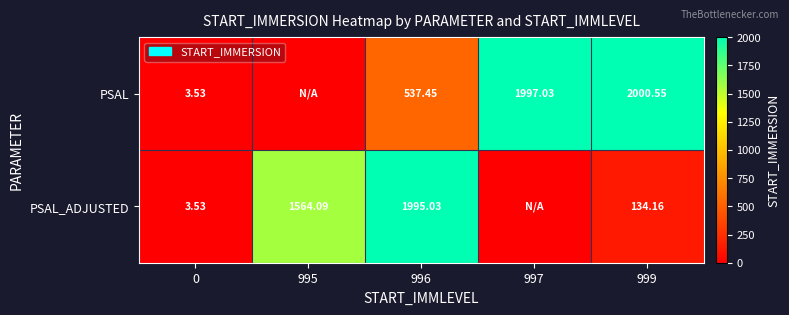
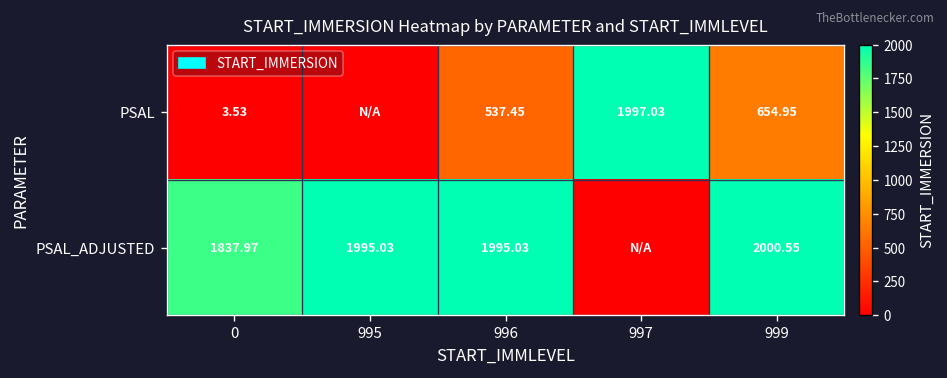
PSAL, 999: 2000.55 -> 654.95
PSAL_ADJUSTED, 0: 3.53 -> 1837.97
PSAL_ADJUSTED, 995: 1564.09 -> 1995.03
PSAL_ADJUSTED, 999: 134.16 -> 2000.55
